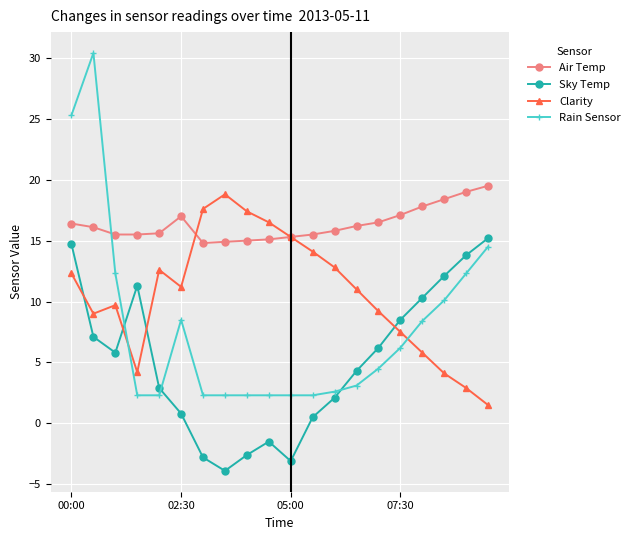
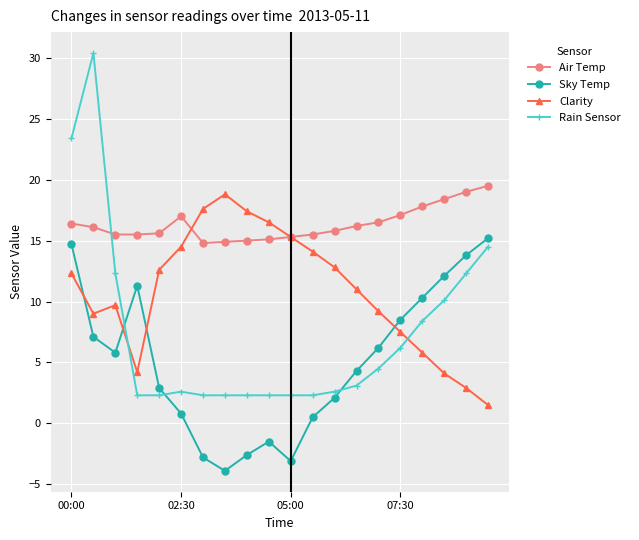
Rain Sensor, 00:00: 25.3 -> 23.4
Clarity, 02:30: 11.2 -> 14.5
Rain Sensor, 02:30: 8.5 -> 2.6
